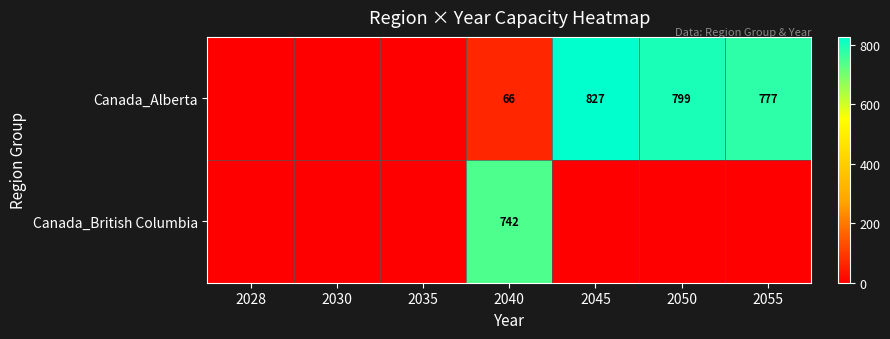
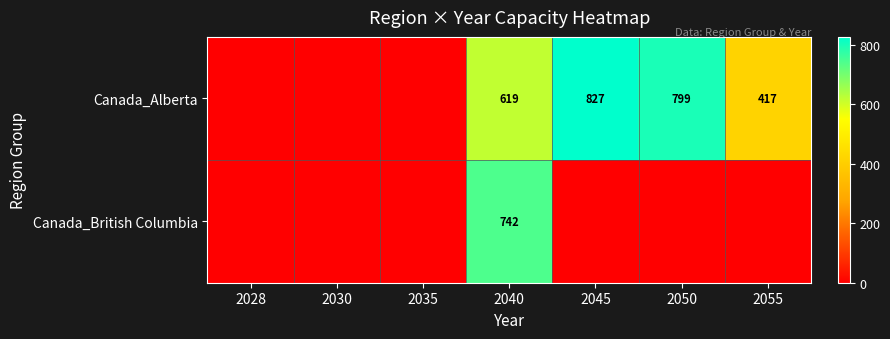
Canada_Alberta, 2040: 66 -> 619
Canada_Alberta, 2055: 777 -> 417
